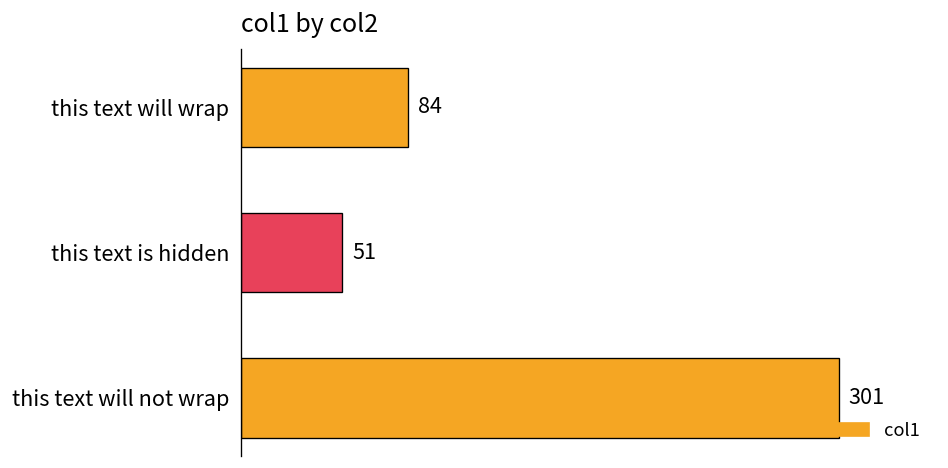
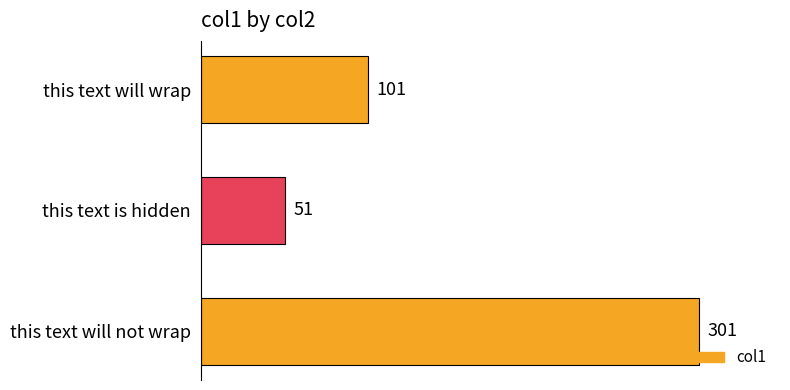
this text will wrap: 84 -> 101
